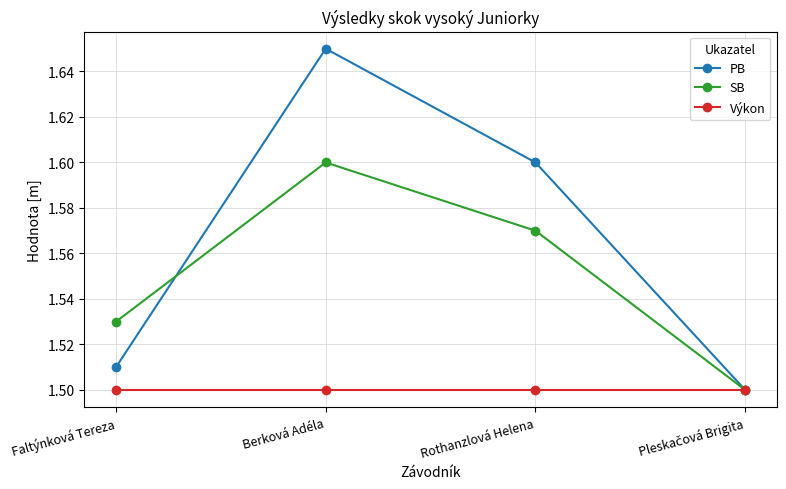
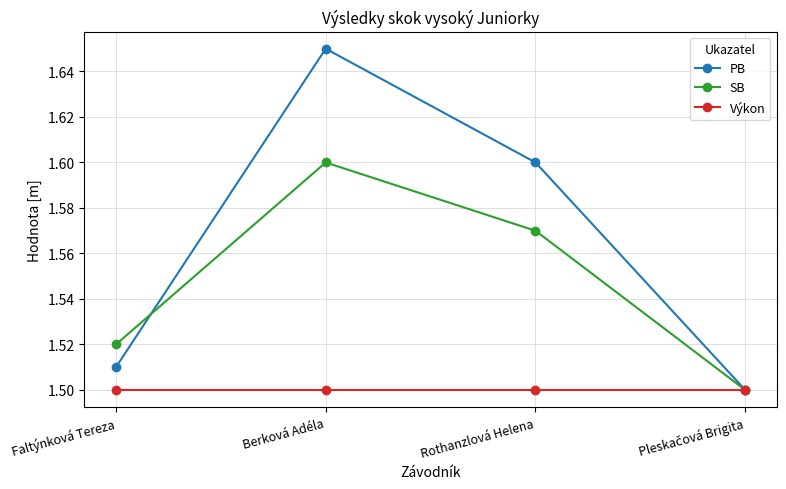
SB, Faltýnková Tereza: 1.53 -> 1.52
